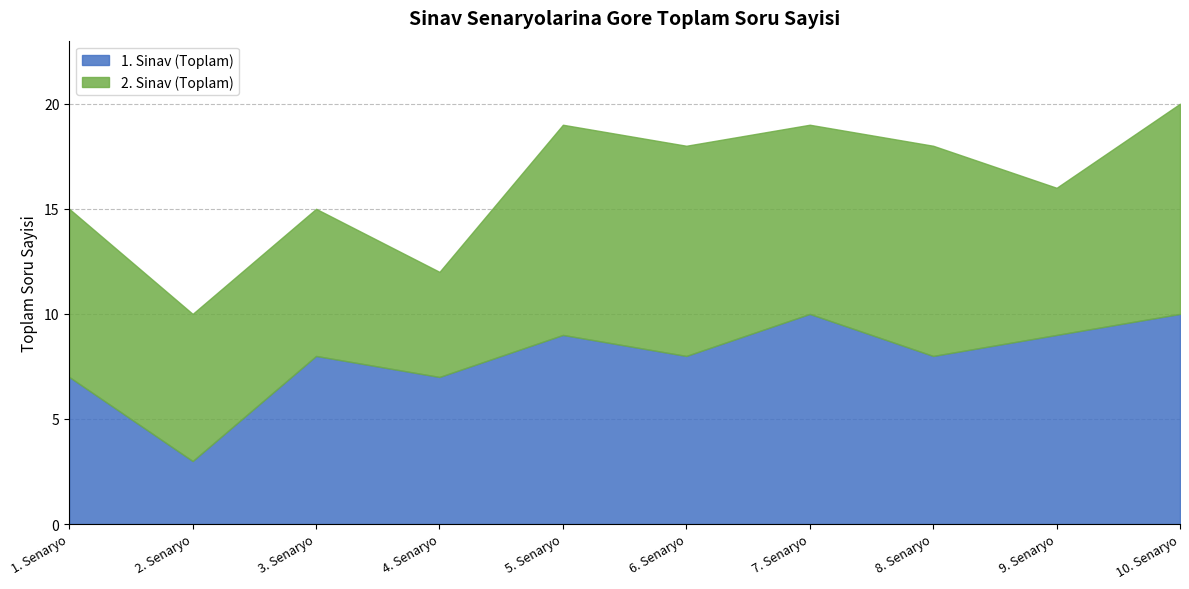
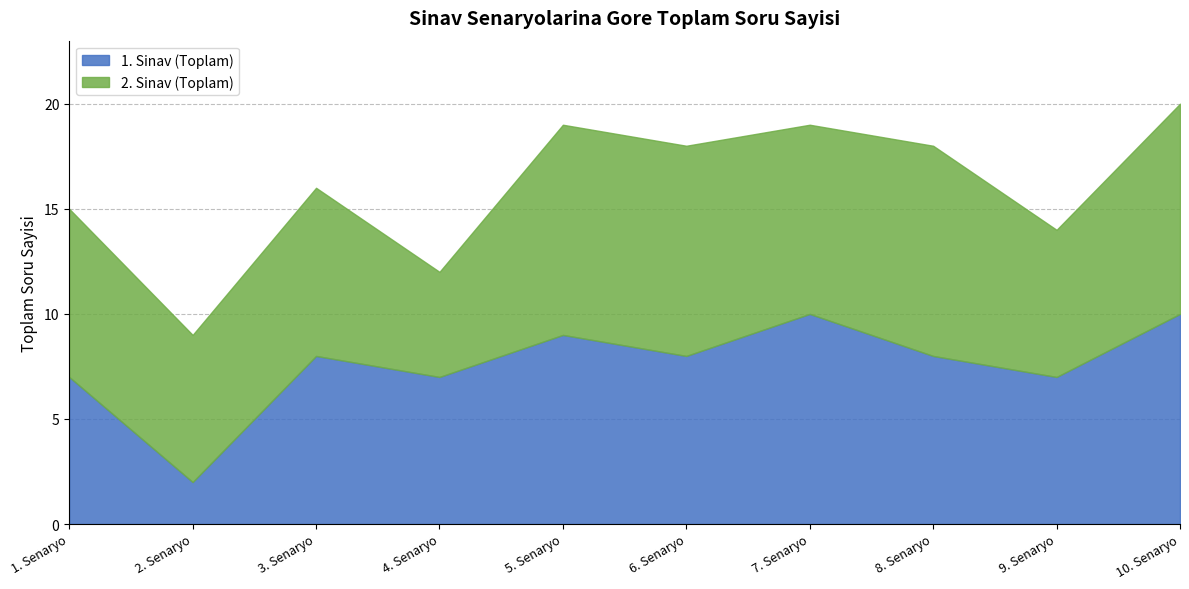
1. Sinav (Toplam), 2. Senaryo: 3 -> 2
2. Sinav (Toplam), 3. Senaryo: 7 -> 8
1. Sinav (Toplam), 9. Senaryo: 9 -> 7
